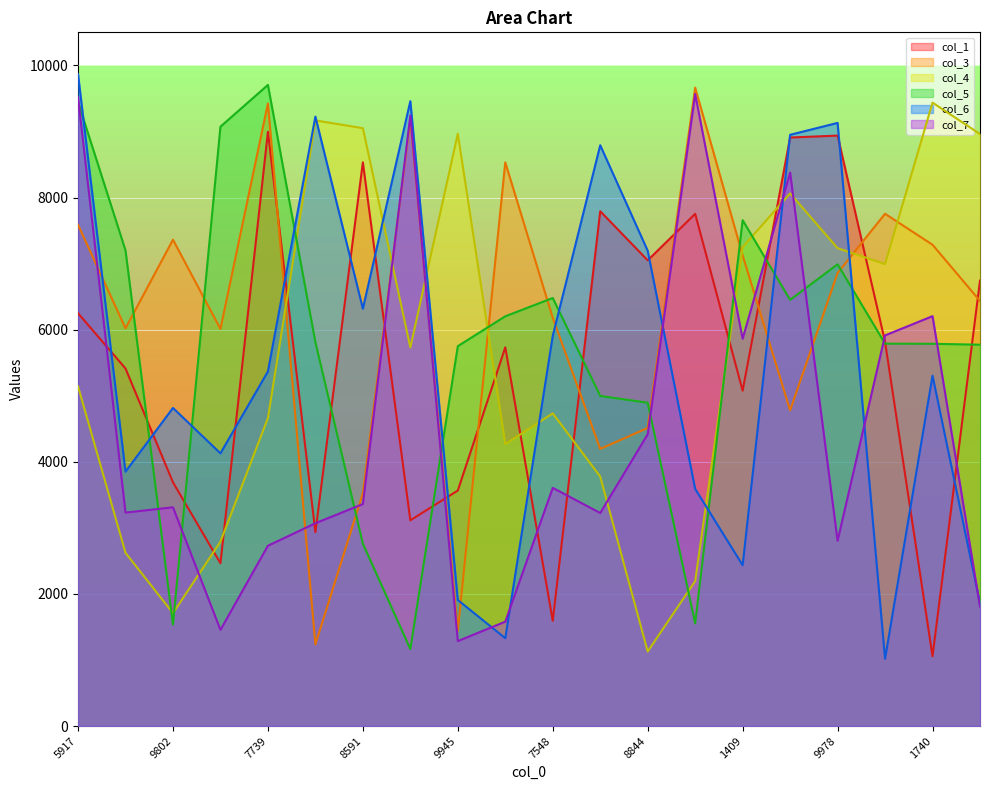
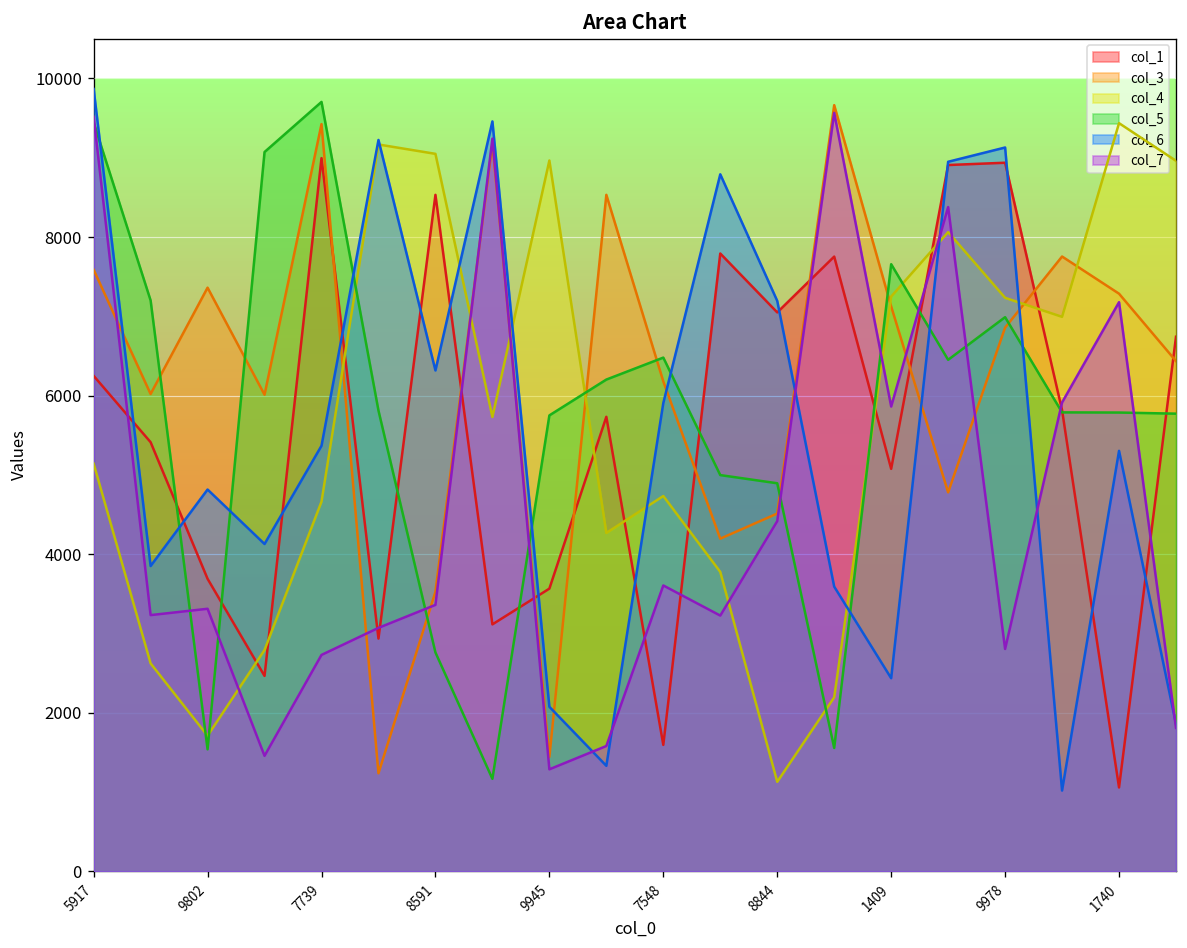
col_6, 9945: 1900 -> 2100
col_7, 1740: 6200 -> 7200
